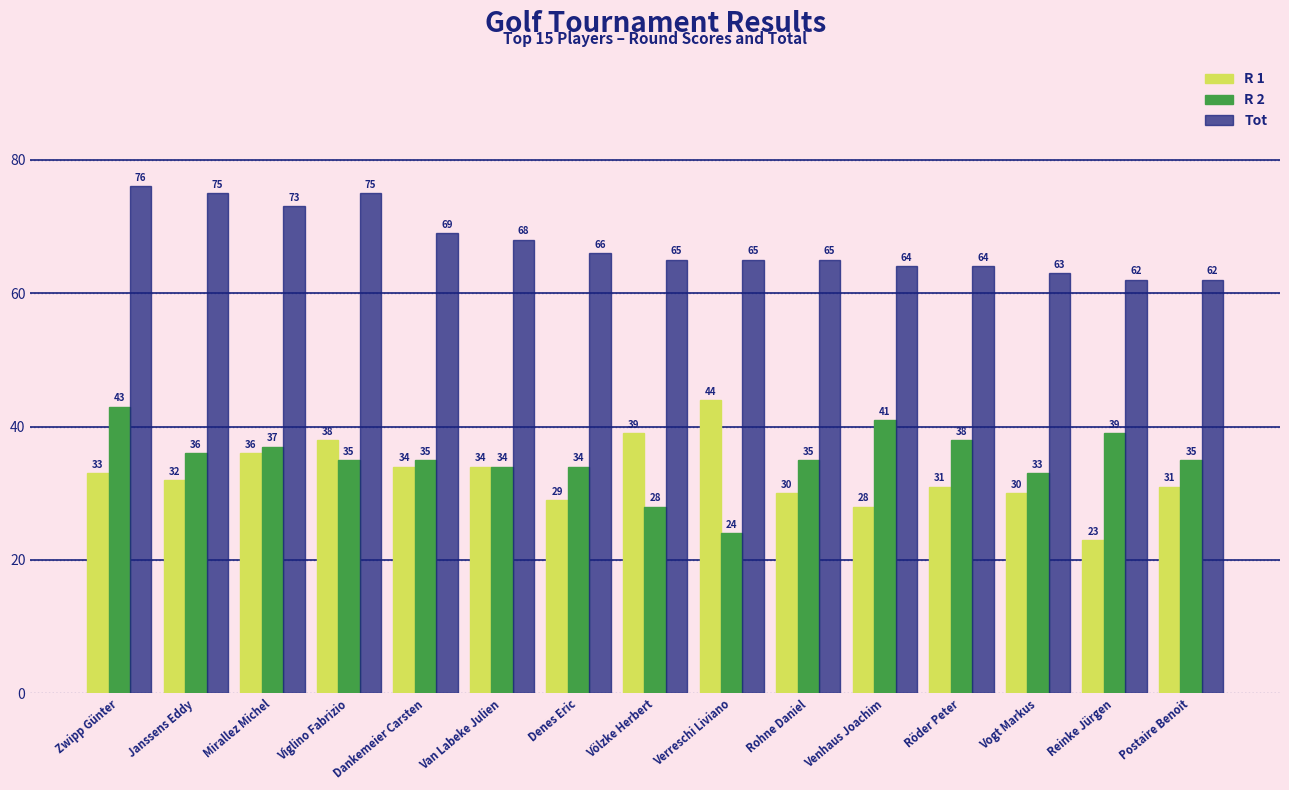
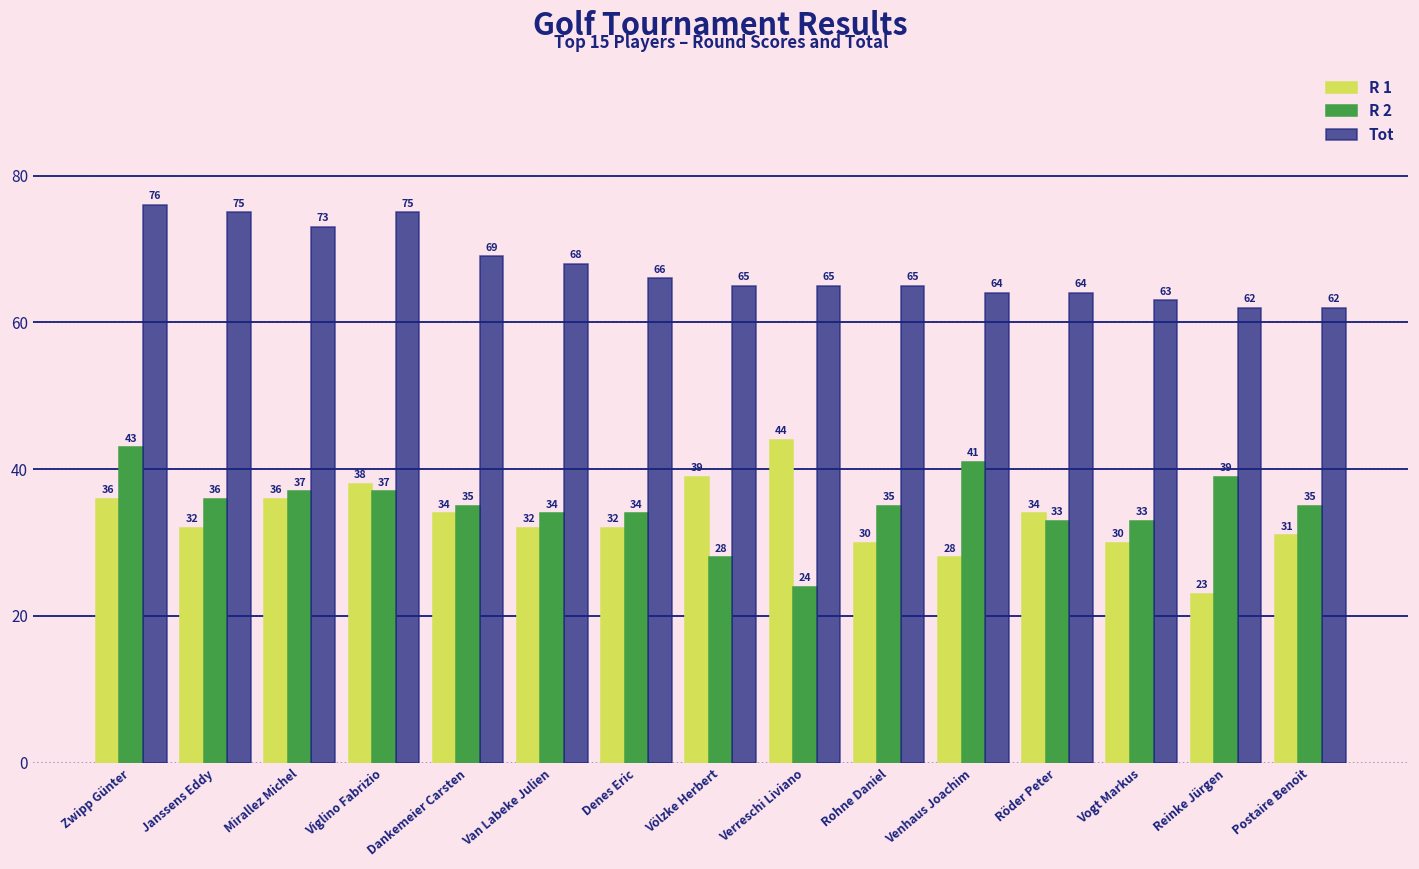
R 1, Zwipp Günter: 33 -> 36
R 2, Viglino Fabrizio: 35 -> 37
R 1, Van Labeke Julien: 34 -> 32
R 1, Denes Eric: 29 -> 32
R 1, Röder Peter: 31 -> 34
R 2, Röder Peter: 38 -> 33
